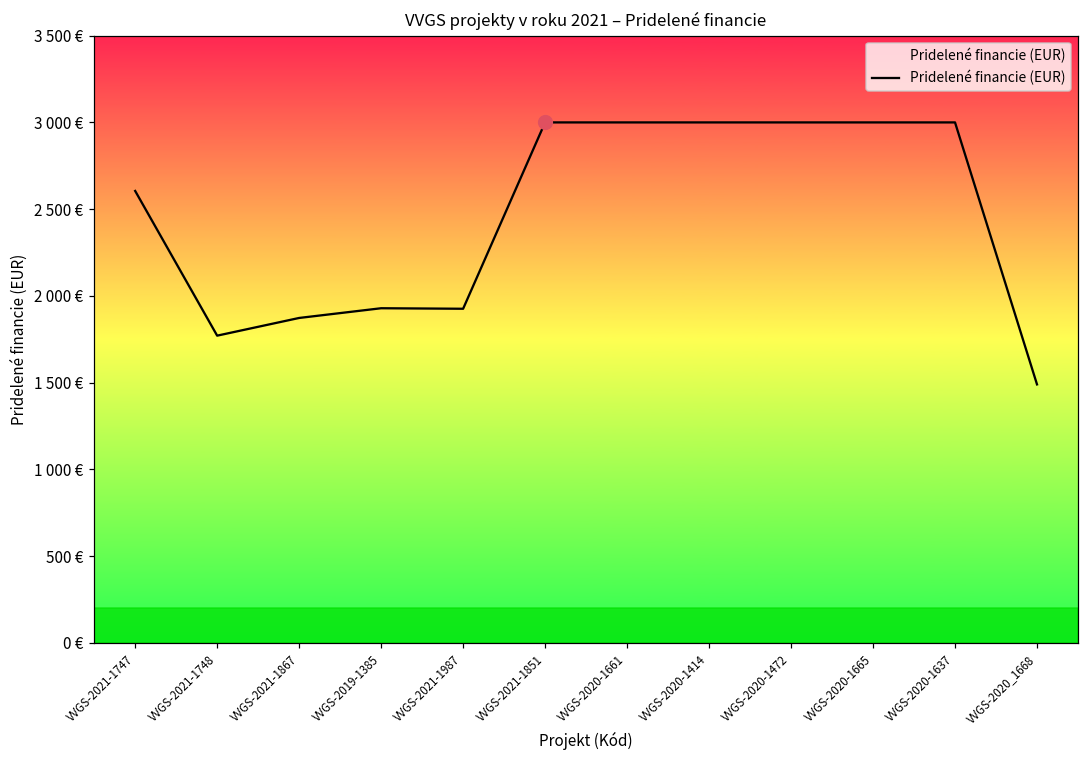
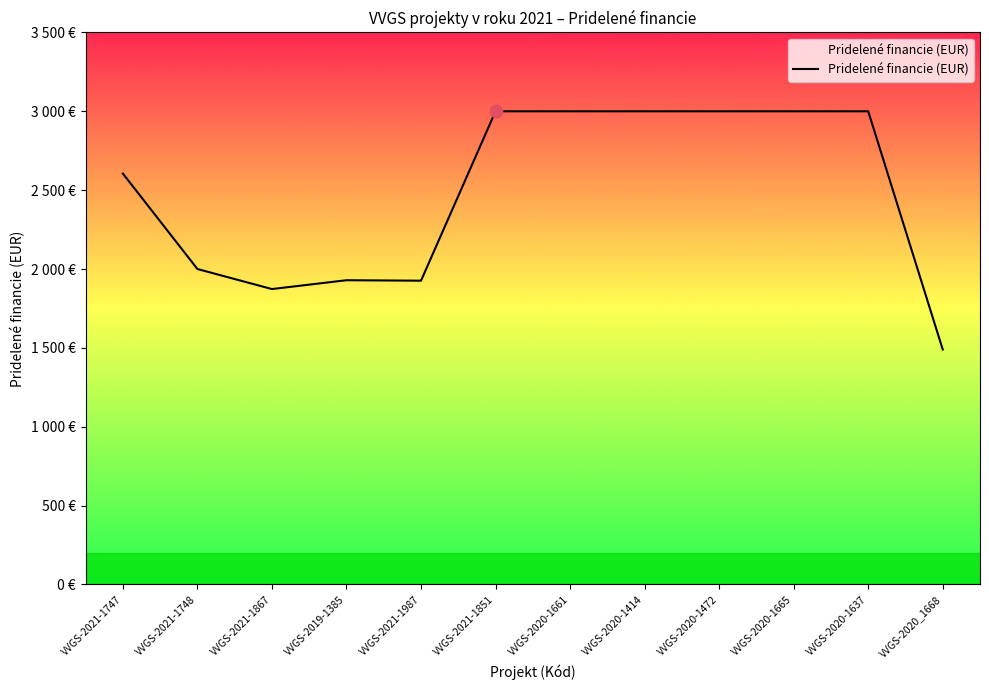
Pridelené financie (EUR), VVGS-2021-1748: 1770 € -> 2000 €
